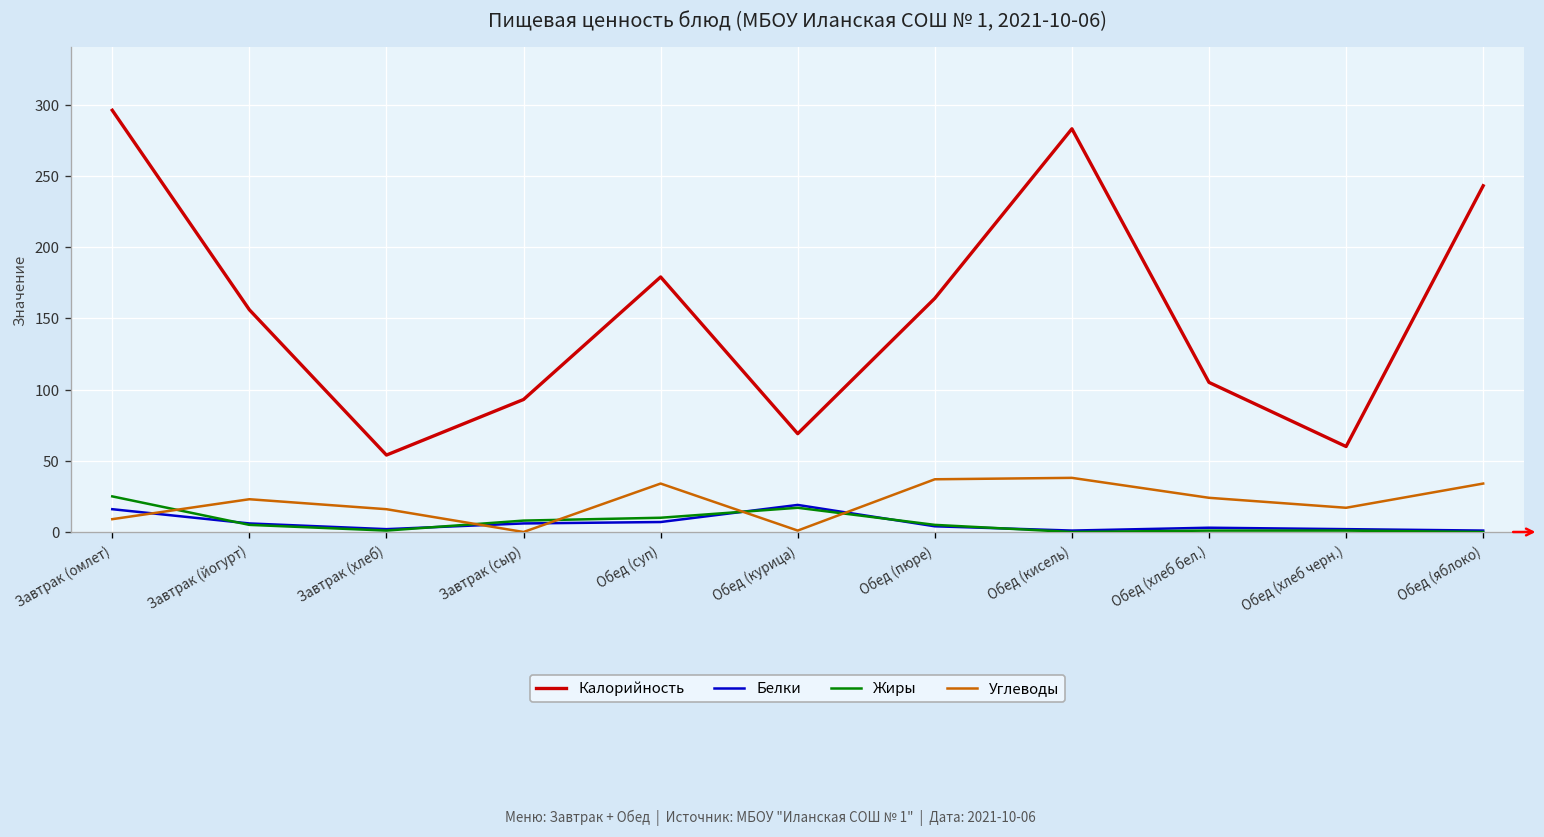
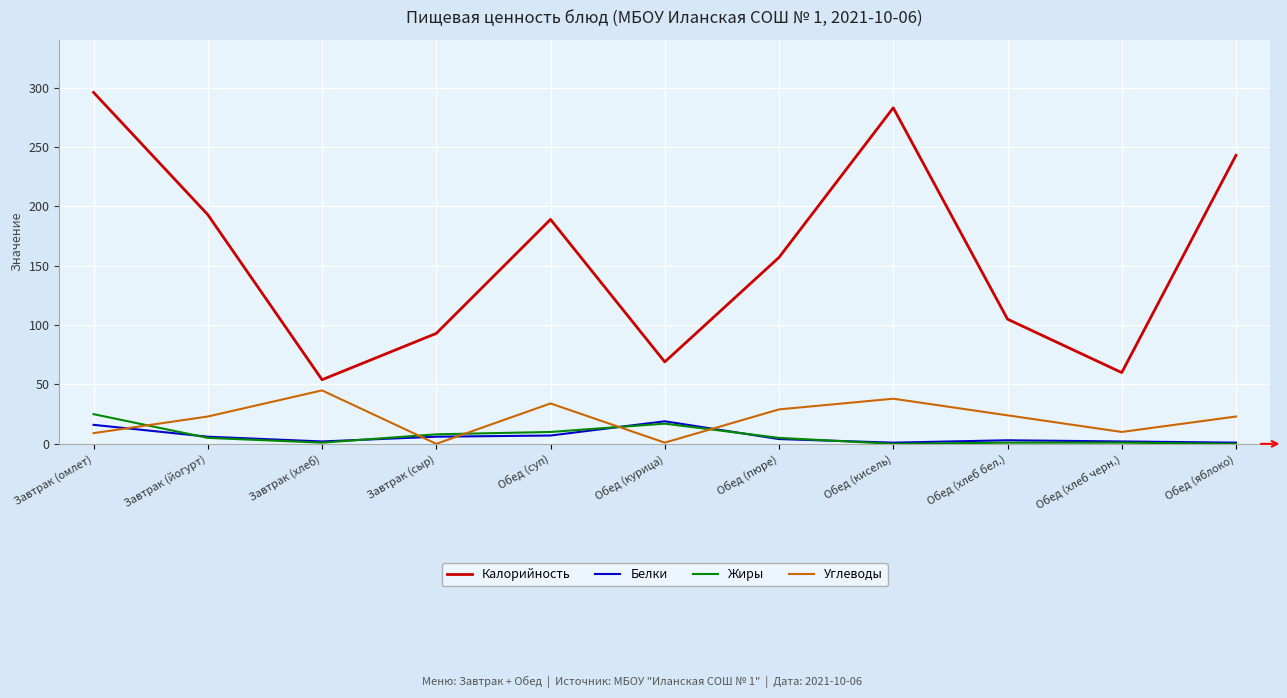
Калорийность, Завтрак (йогурт): 156 -> 193
Углеводы, Завтрак (хлеб): 16 -> 45
Калорийность, Обед (суп): 179 -> 189
Калорийность, Обед (пюре): 164 -> 157
Углеводы, Обед (пюре): 37 -> 29
Углеводы, Обед (хлеб черн.): 17 -> 10
Углеводы, Обед (яблоко): 34 -> 23
